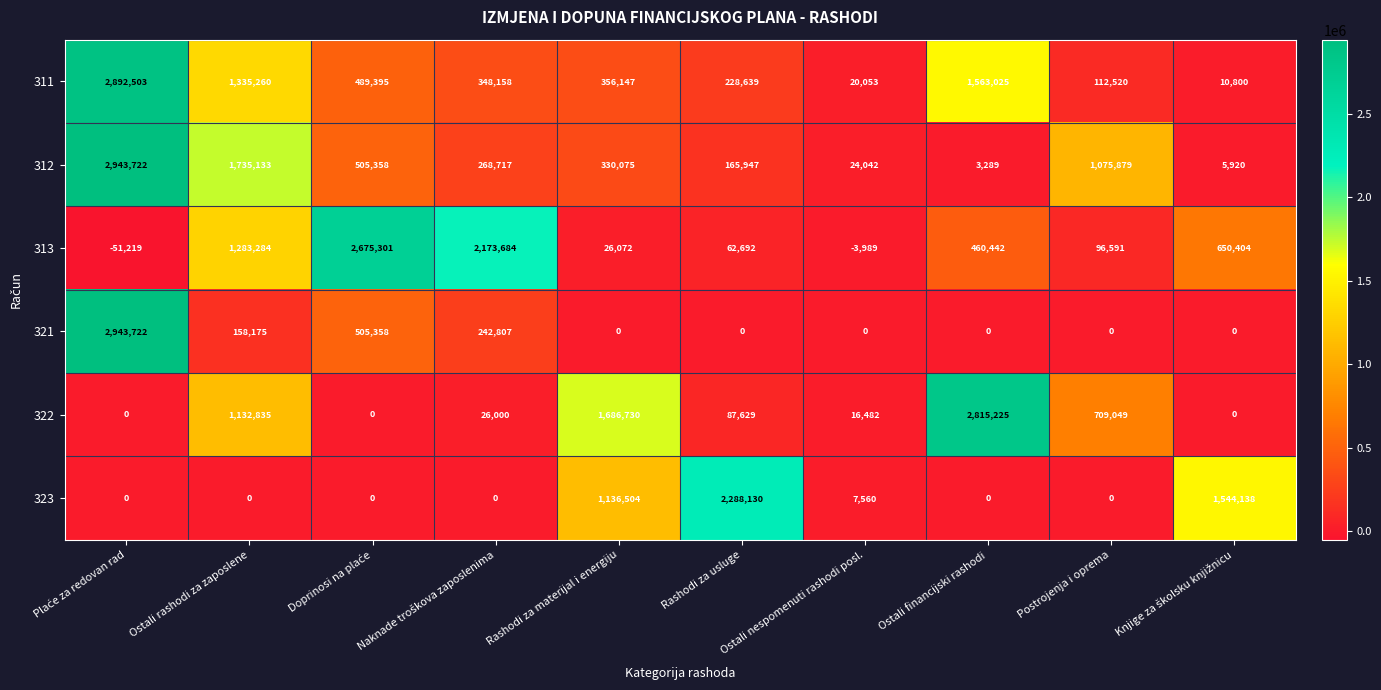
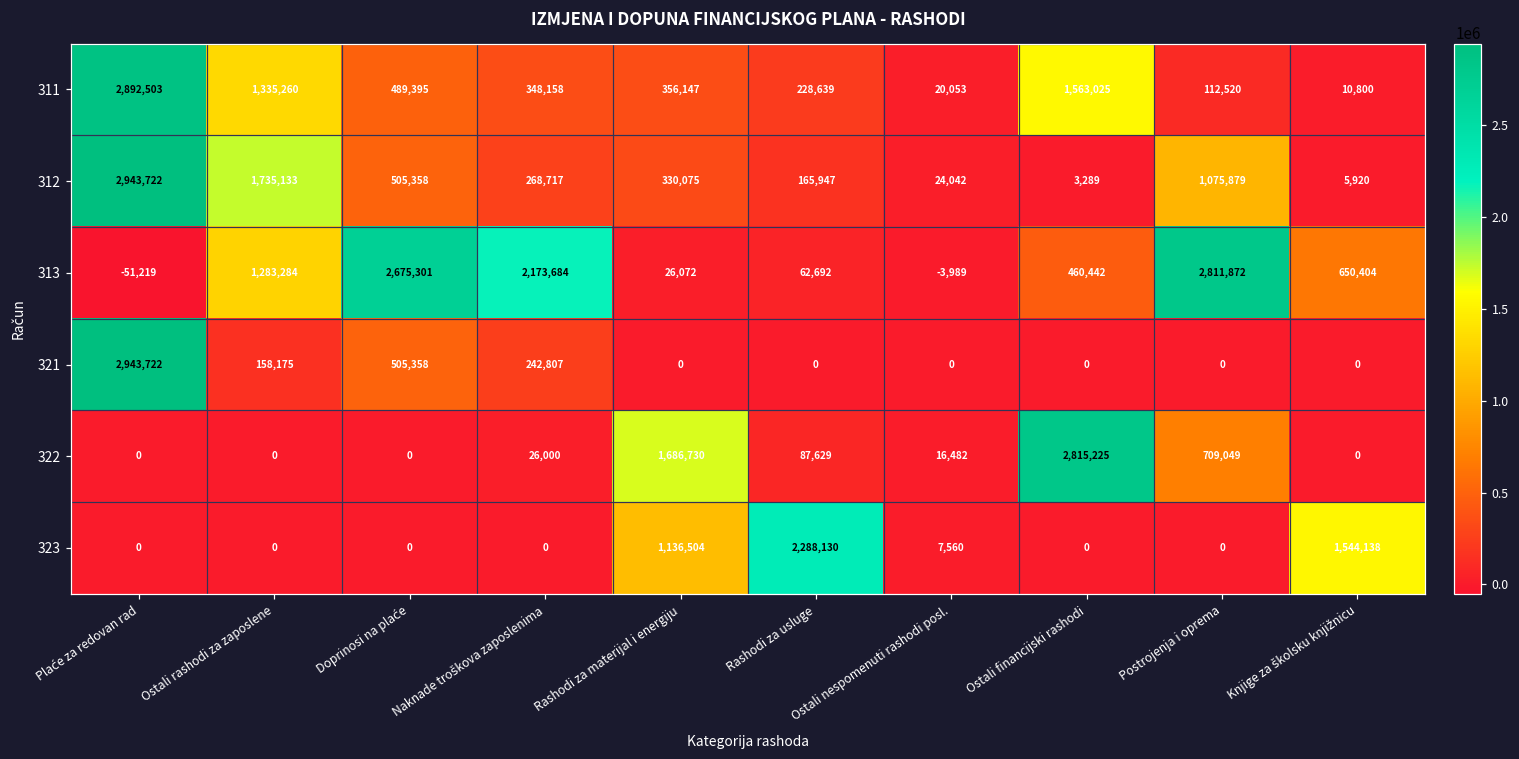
313, Postrojenja i oprema: 96,591 -> 2,811,872
322, Ostali rashodi za zaposlene: 1,132,835 -> 0
